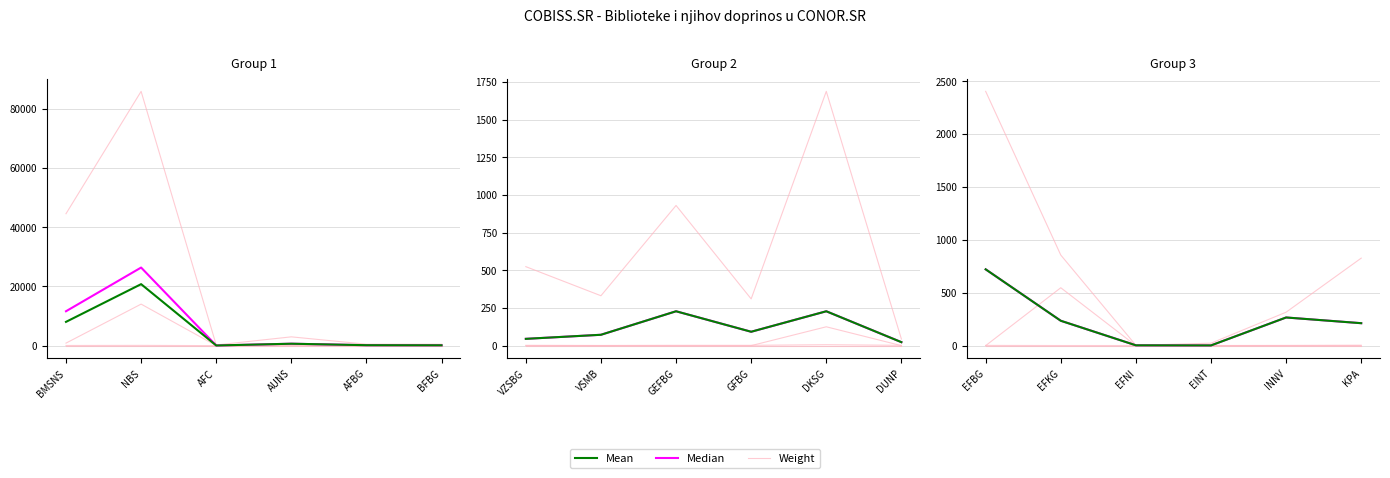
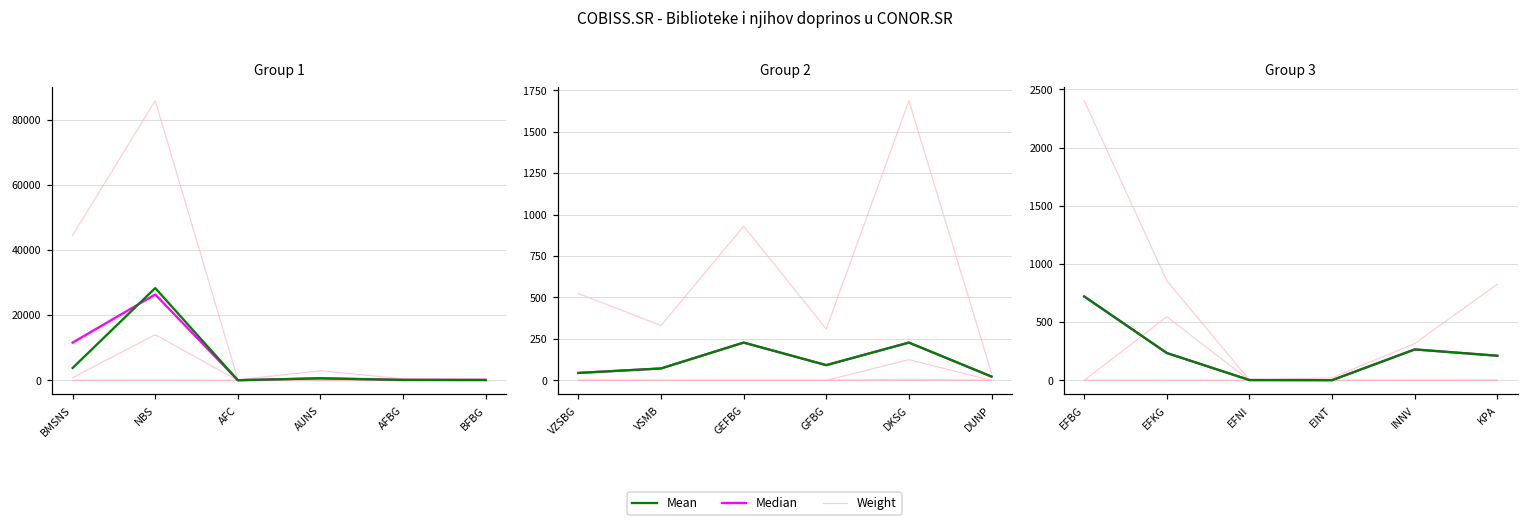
Group 1, Mean, BMSNS: 8000 -> 4000
Group 1, Mean, NBS: 21000 -> 28000
